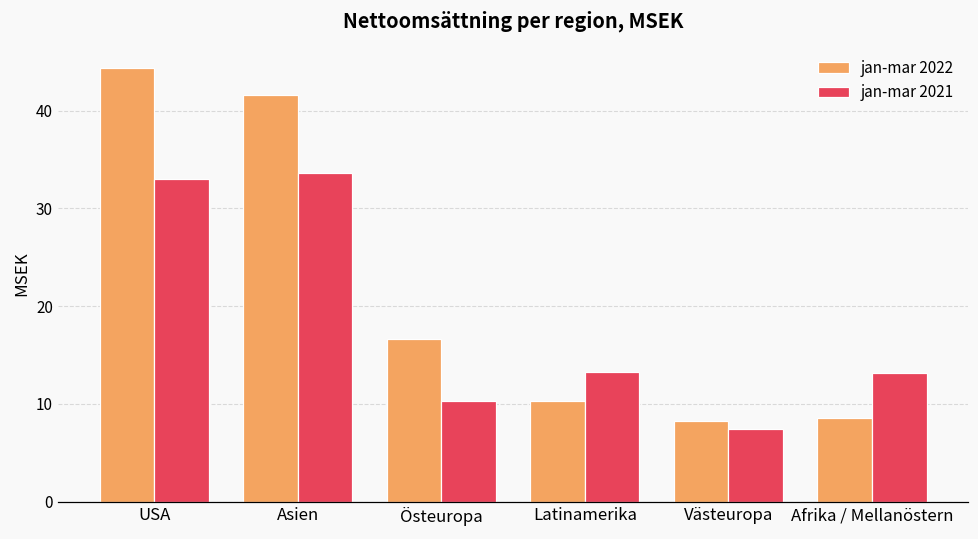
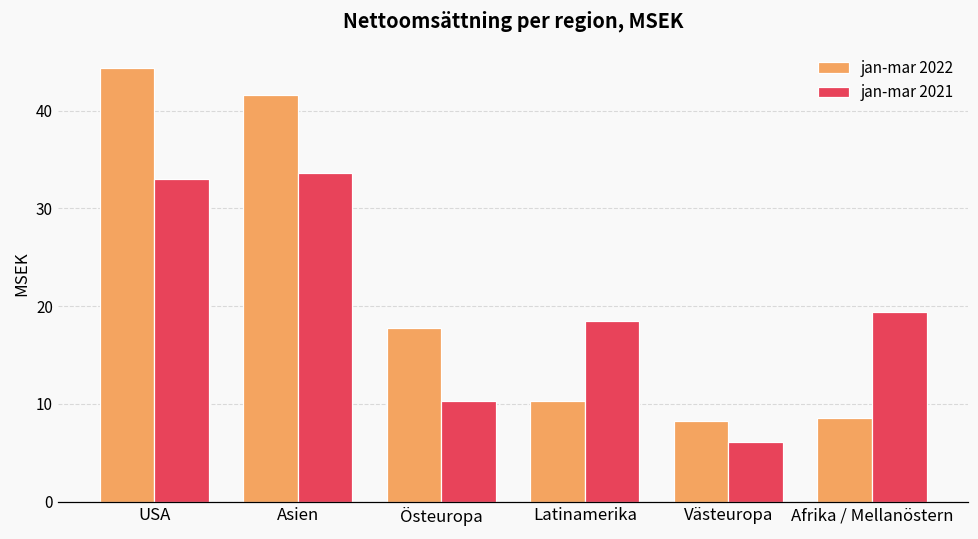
jan-mar 2022, Östeuropa: 17 -> 18
jan-mar 2021, Latinamerika: 13 -> 19
jan-mar 2021, Västeuropa: 7 -> 6
jan-mar 2021, Afrika / Mellanöstern: 13 -> 19
